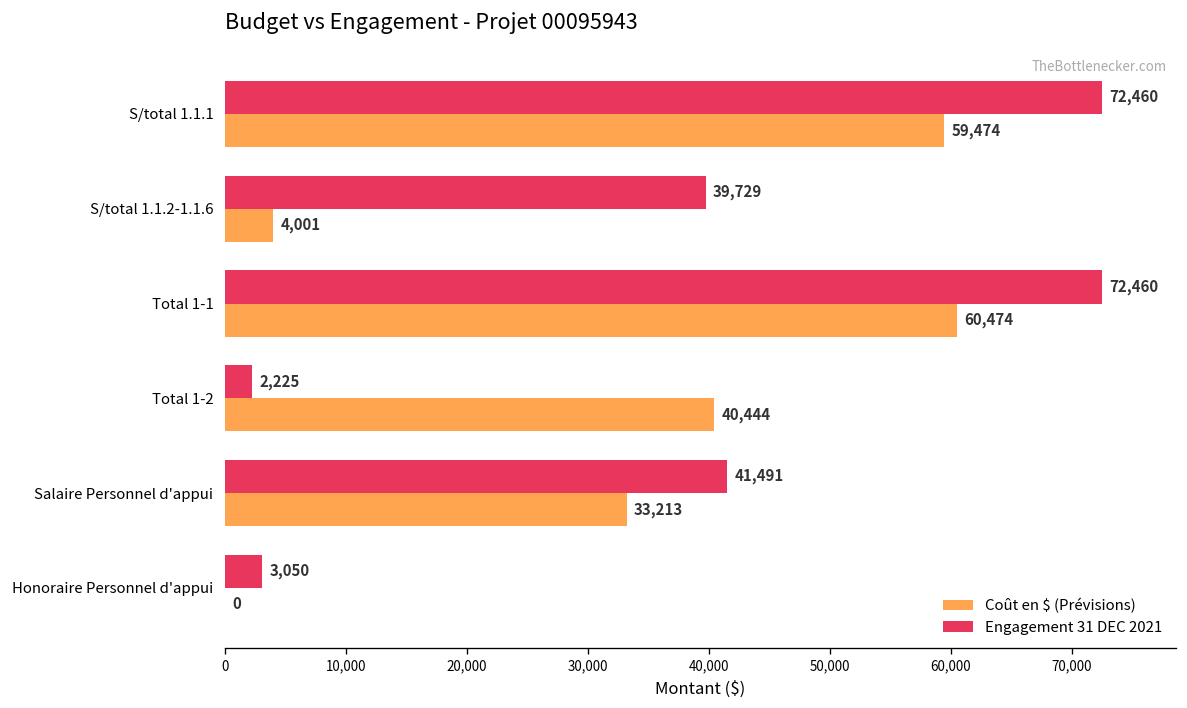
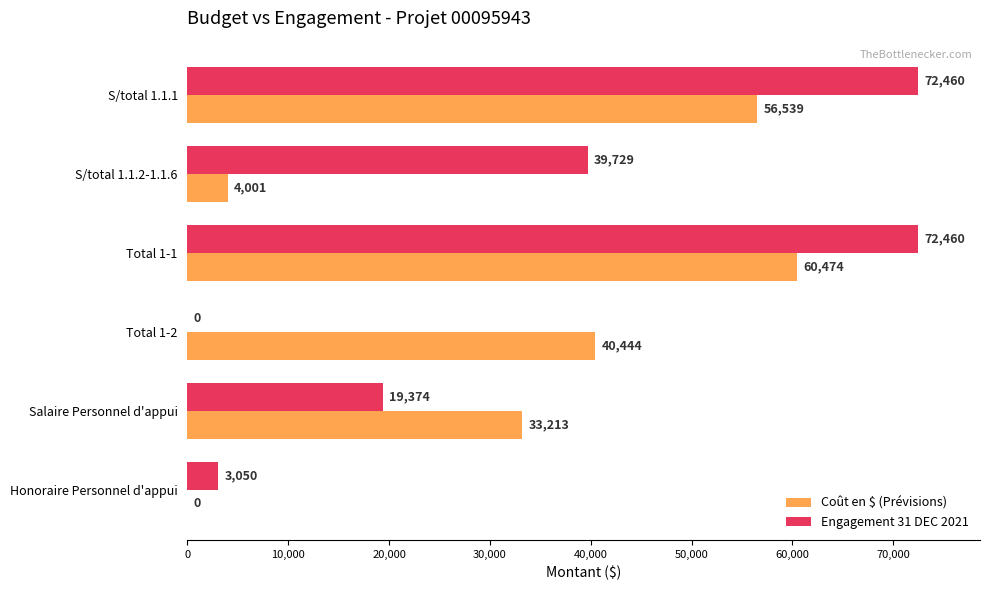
Coût en $ (Prévisions), S/total 1.1.1: 59,474 -> 56,539
Engagement 31 DEC 2021, Total 1-2: 2,225 -> 0
Engagement 31 DEC 2021, Salaire Personnel d'appui: 41,491 -> 19,374
